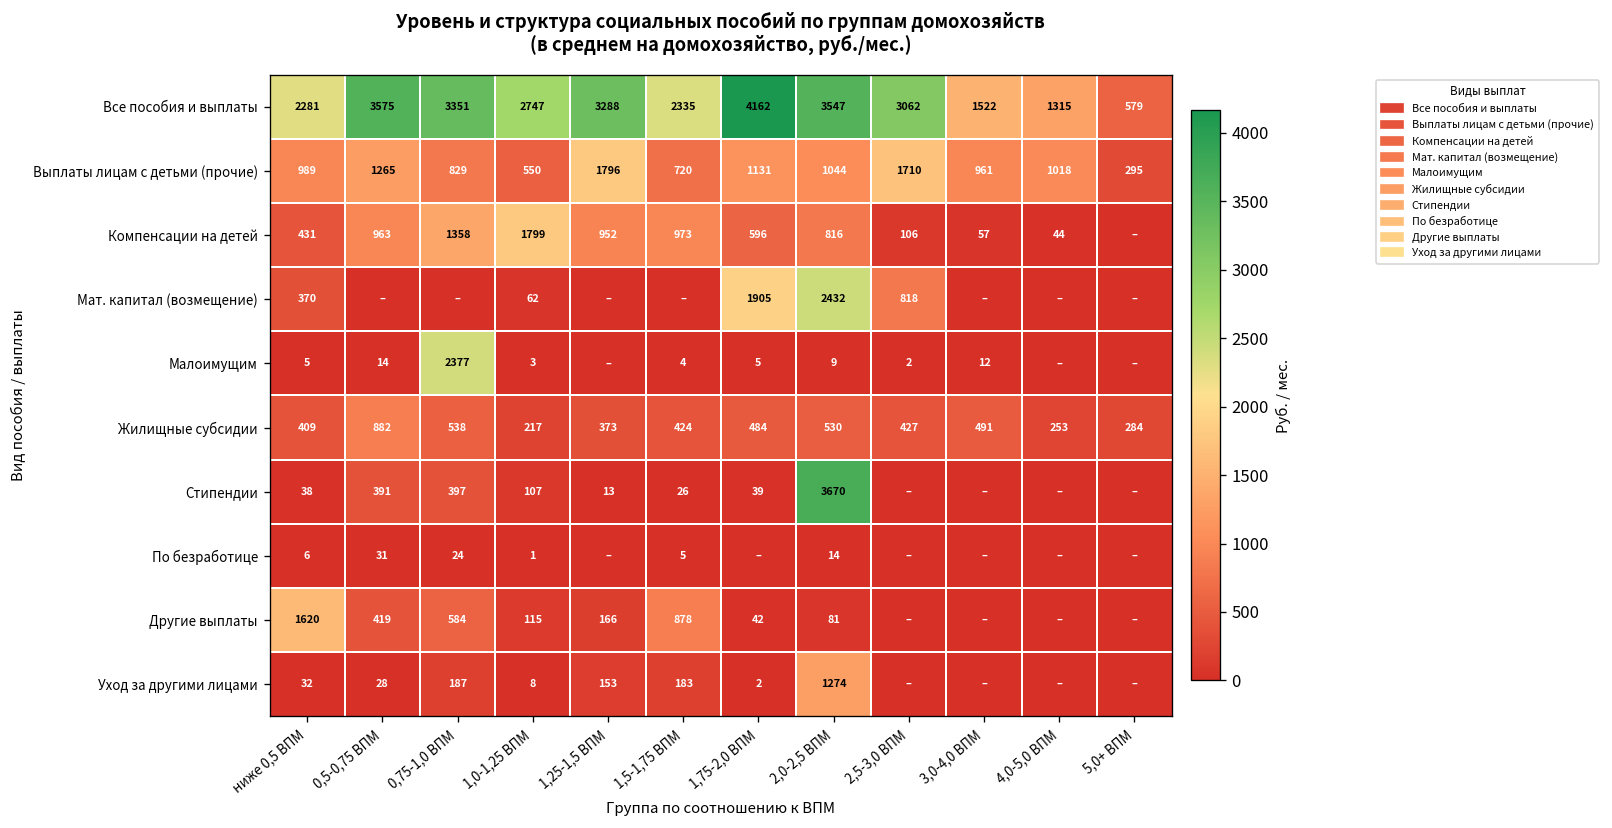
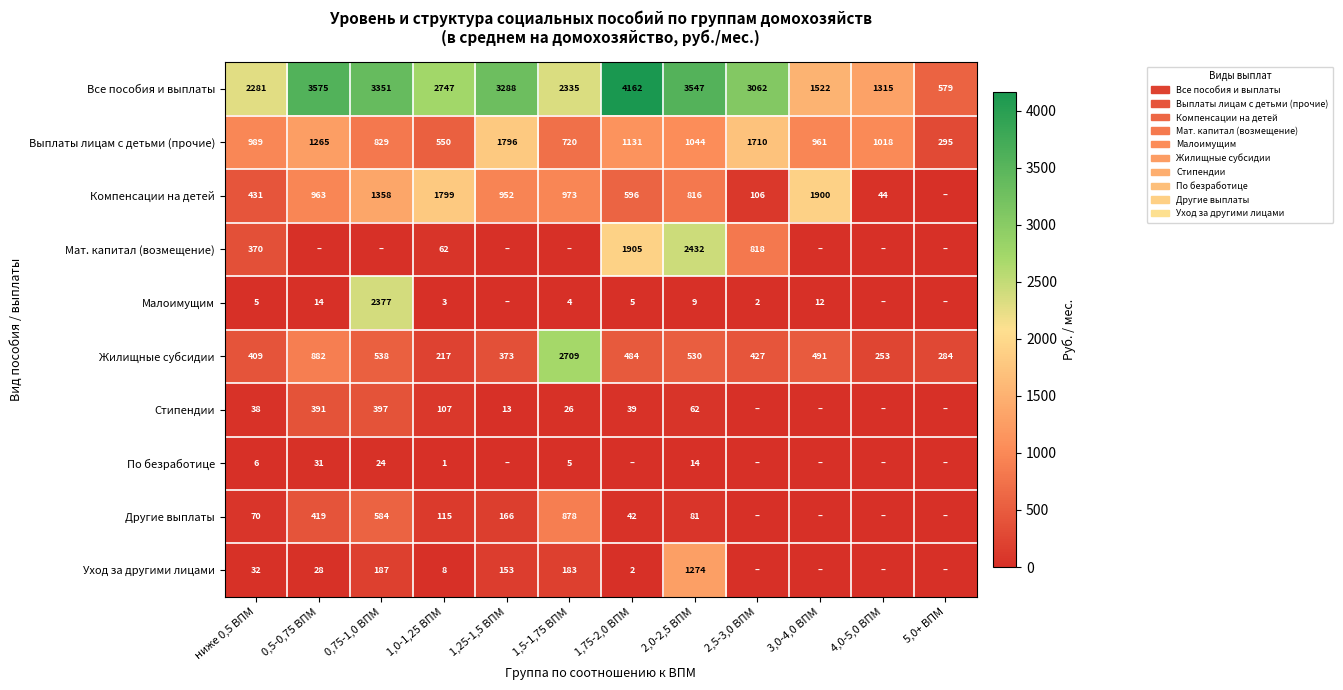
Компенсации на детей, 3,0-4,0 ВПМ: 57 -> 1900
Жилищные субсидии, 1,5-1,75 ВПМ: 424 -> 2709
Стипендии, 2,0-2,5 ВПМ: 3670 -> 62
Другие выплаты, ниже 0,5 ВПМ: 1620 -> 70
